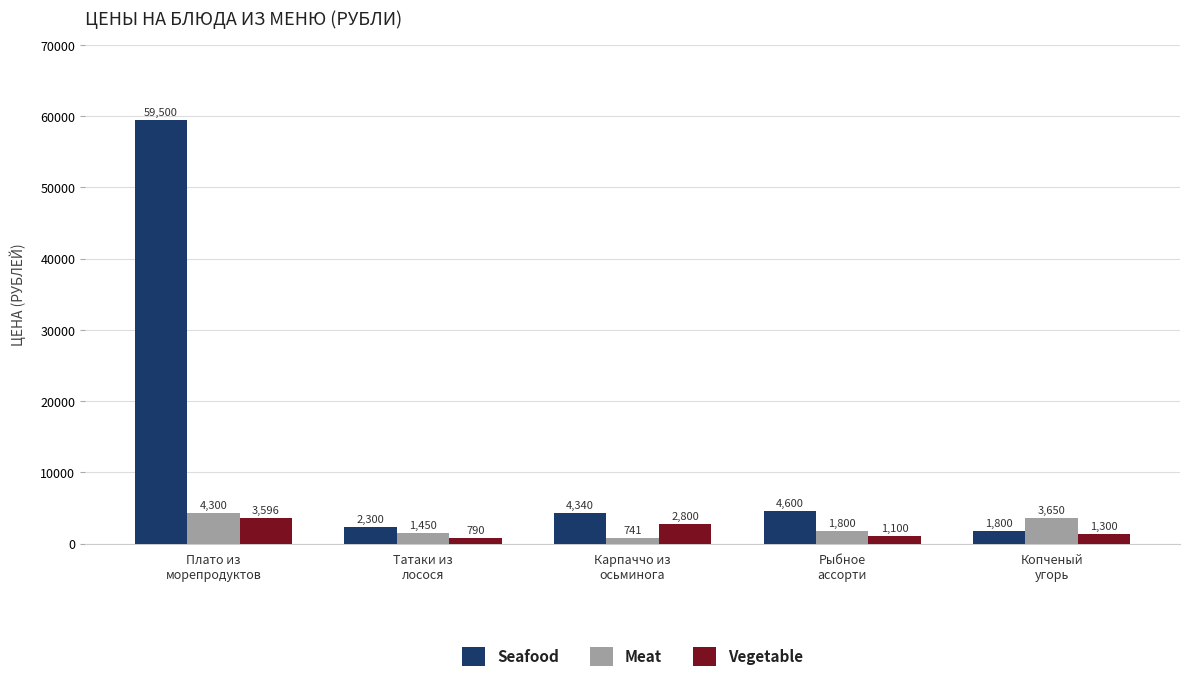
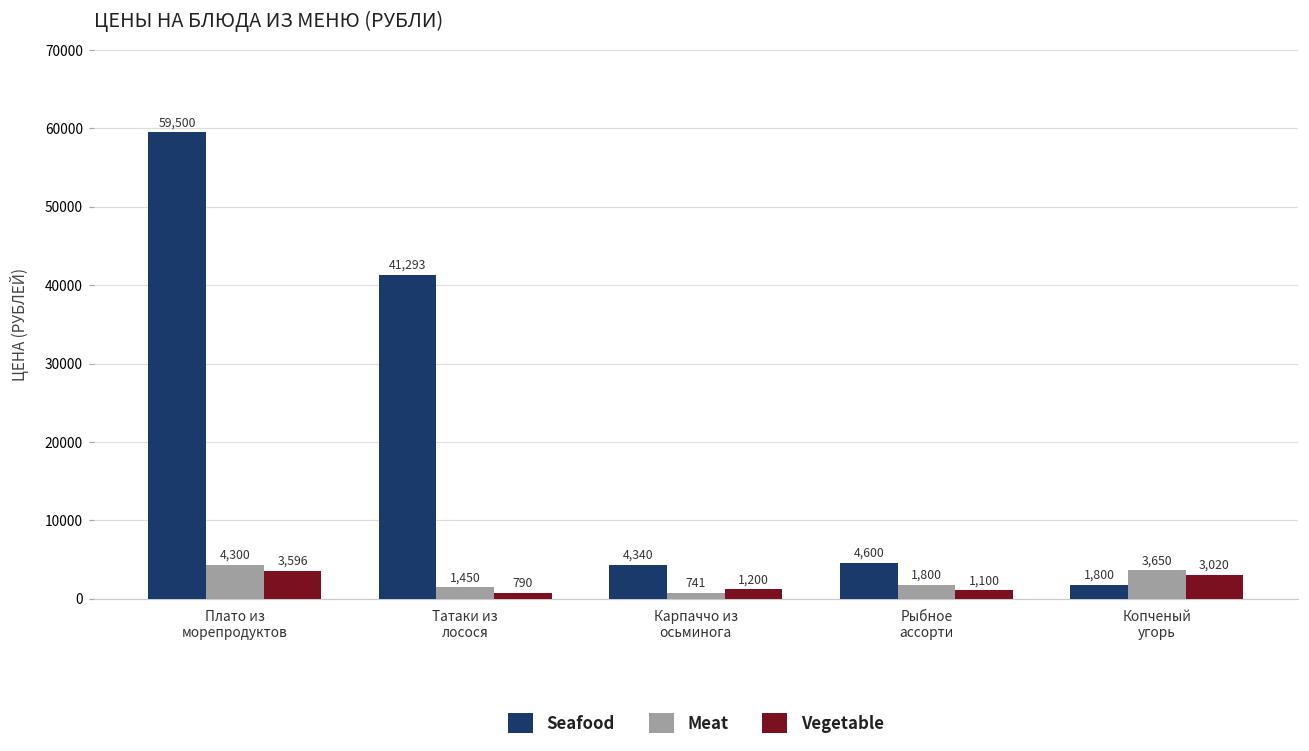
Seafood, Татаки из лосося: 2,300 -> 41,293
Vegetable, Карпаччо из осьминога: 2,800 -> 1,200
Vegetable, Копченый угорь: 1,300 -> 3,020
